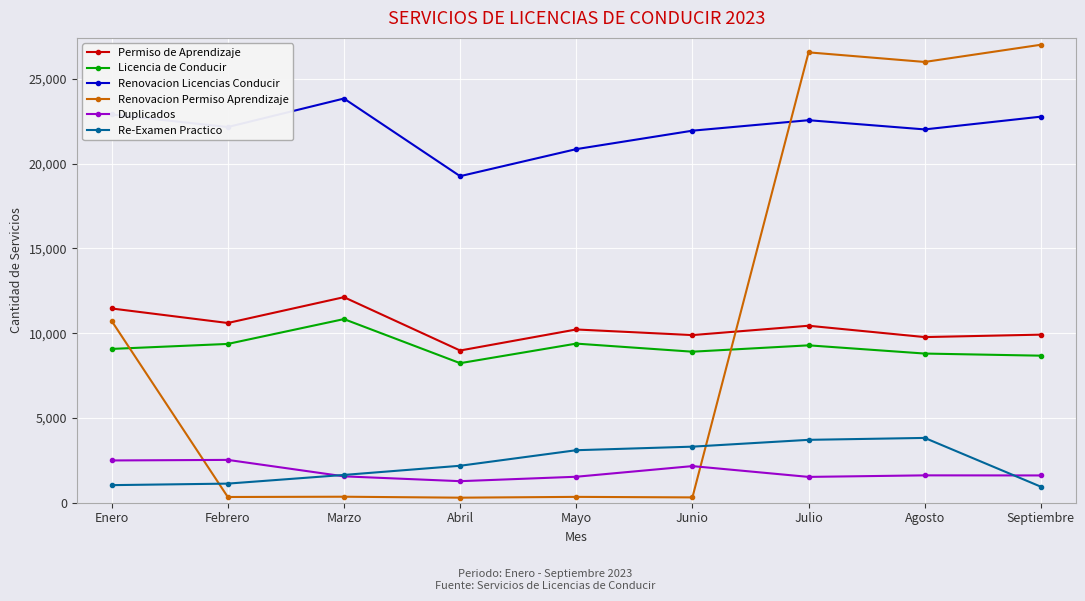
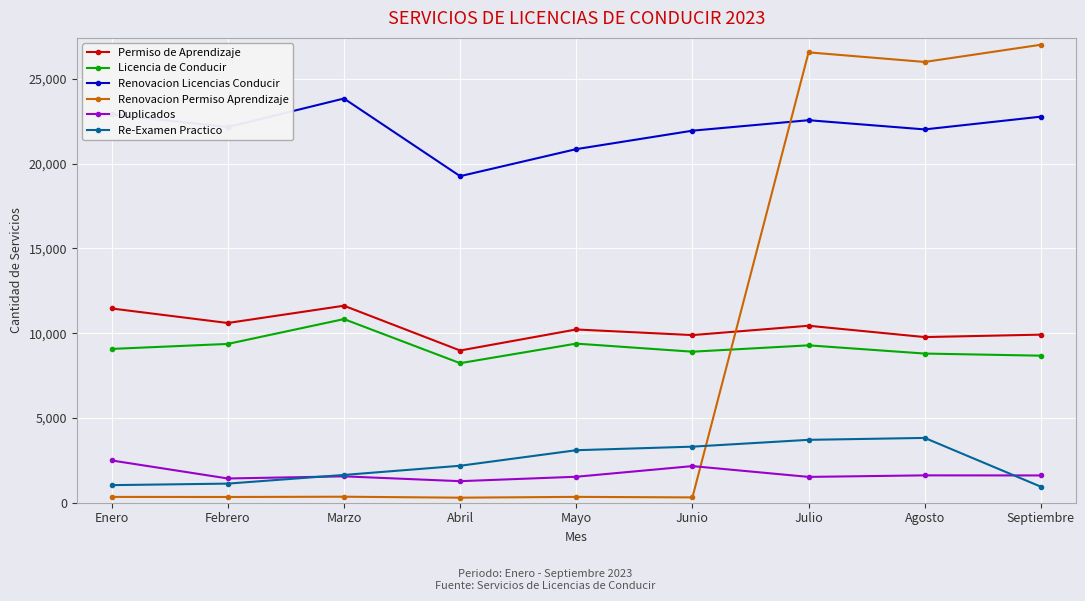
Renovacion Permiso Aprendizaje, Enero: 10,700 -> 300
Duplicados, Febrero: 2,500 -> 1,400
Permiso de Aprendizaje, Marzo: 12,100 -> 11,600
